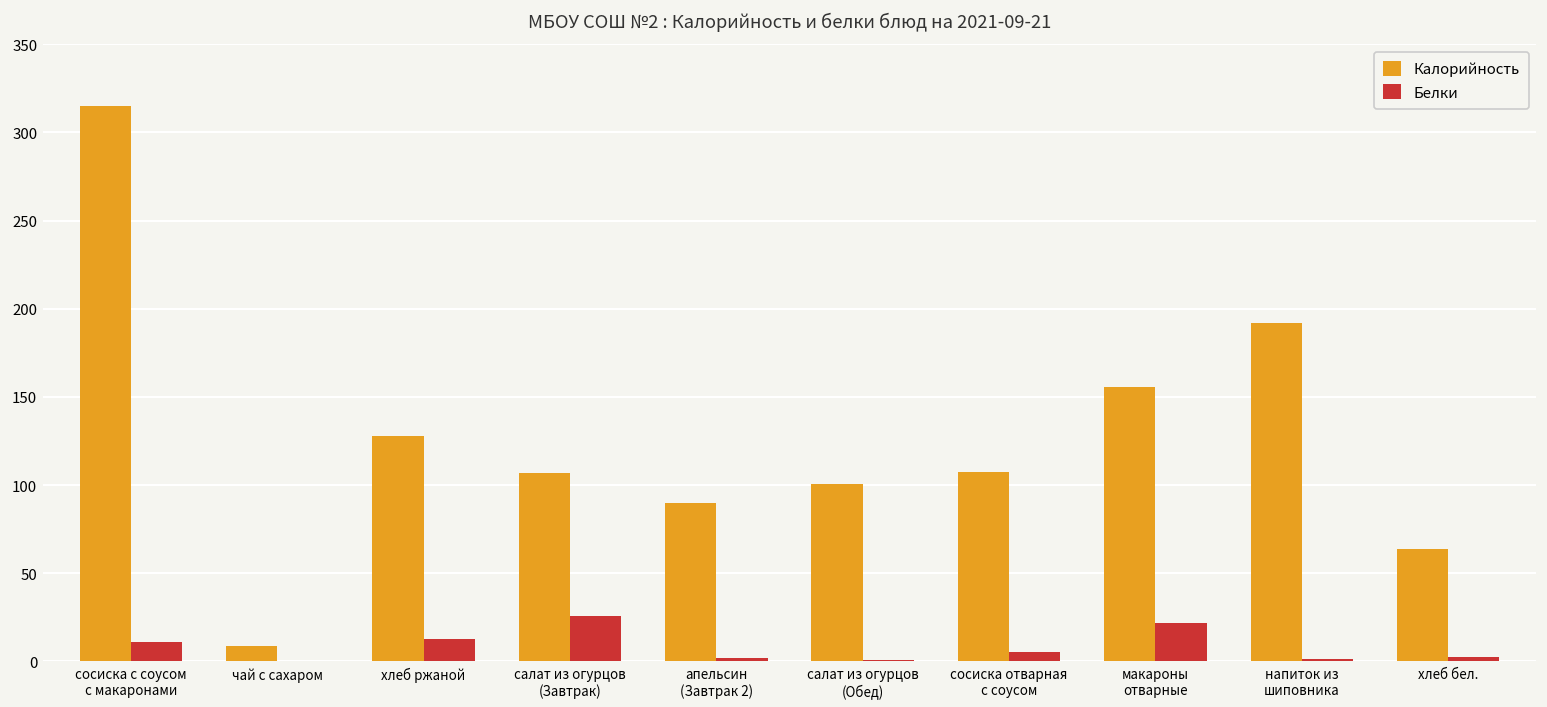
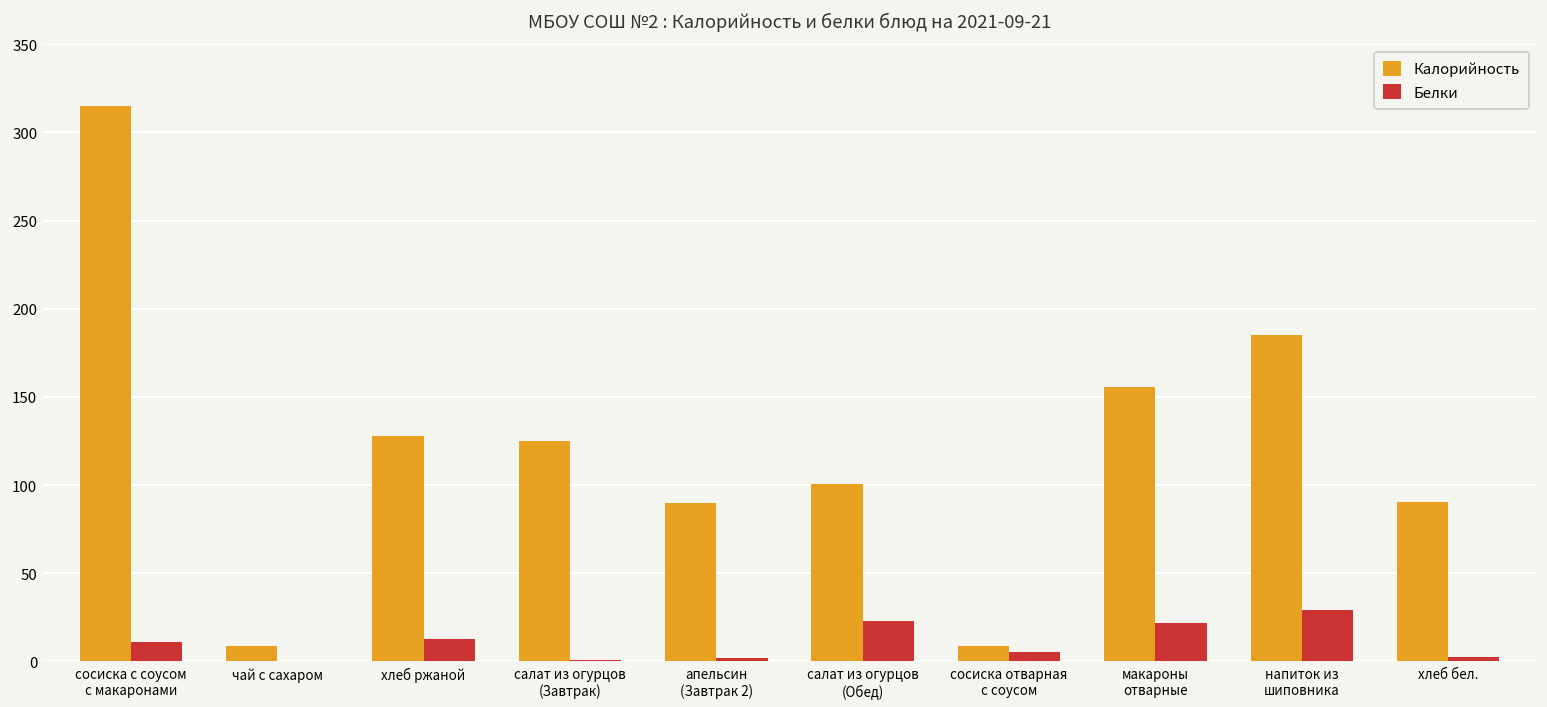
Калорийность, салат из огурцов (Завтрак): 107 -> 125
Белки, салат из огурцов (Завтрак): 26 -> 1
Белки, салат из огурцов (Обед): 1 -> 23
Калорийность, сосиска отварная с соусом: 107 -> 9
Калорийность, напиток из шиповника: 192 -> 185
Белки, напиток из шиповника: 1 -> 29
Калорийность, хлеб бел.: 64 -> 91
